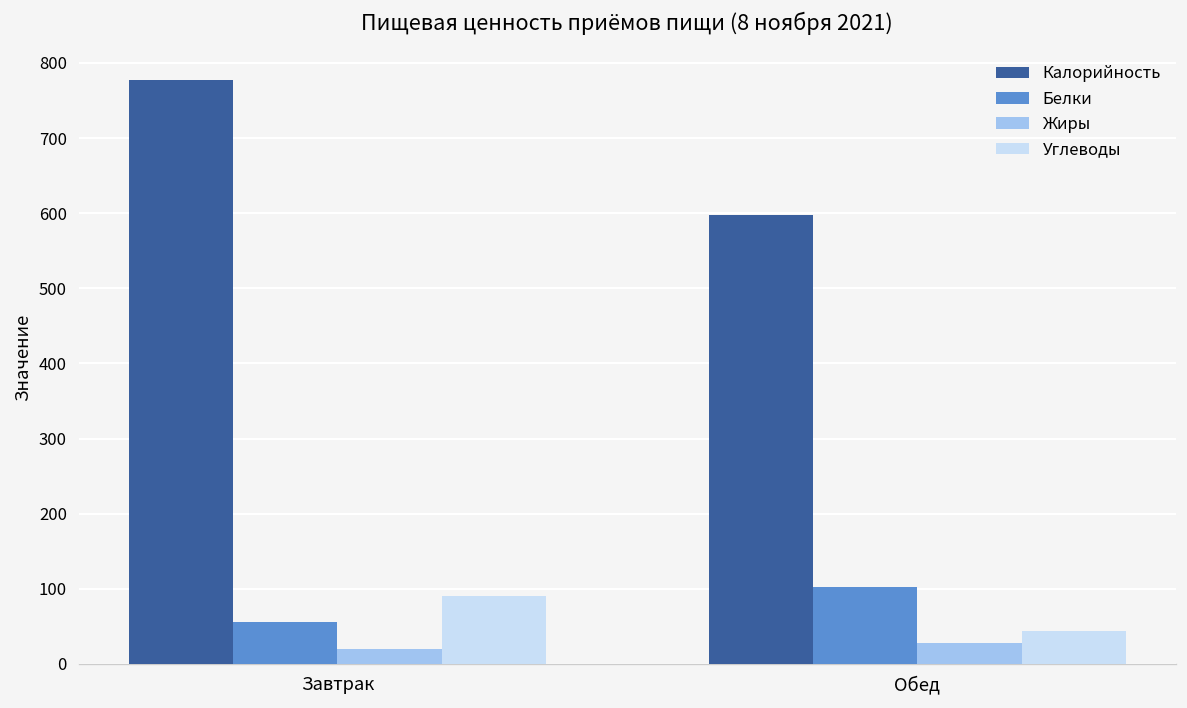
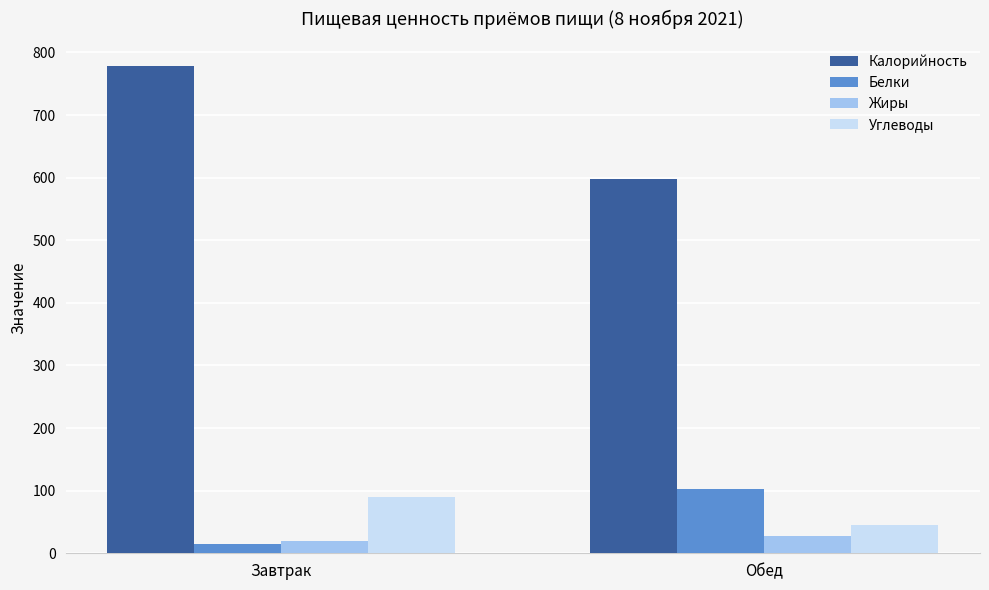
Белки, Завтрак: 60 -> 20
